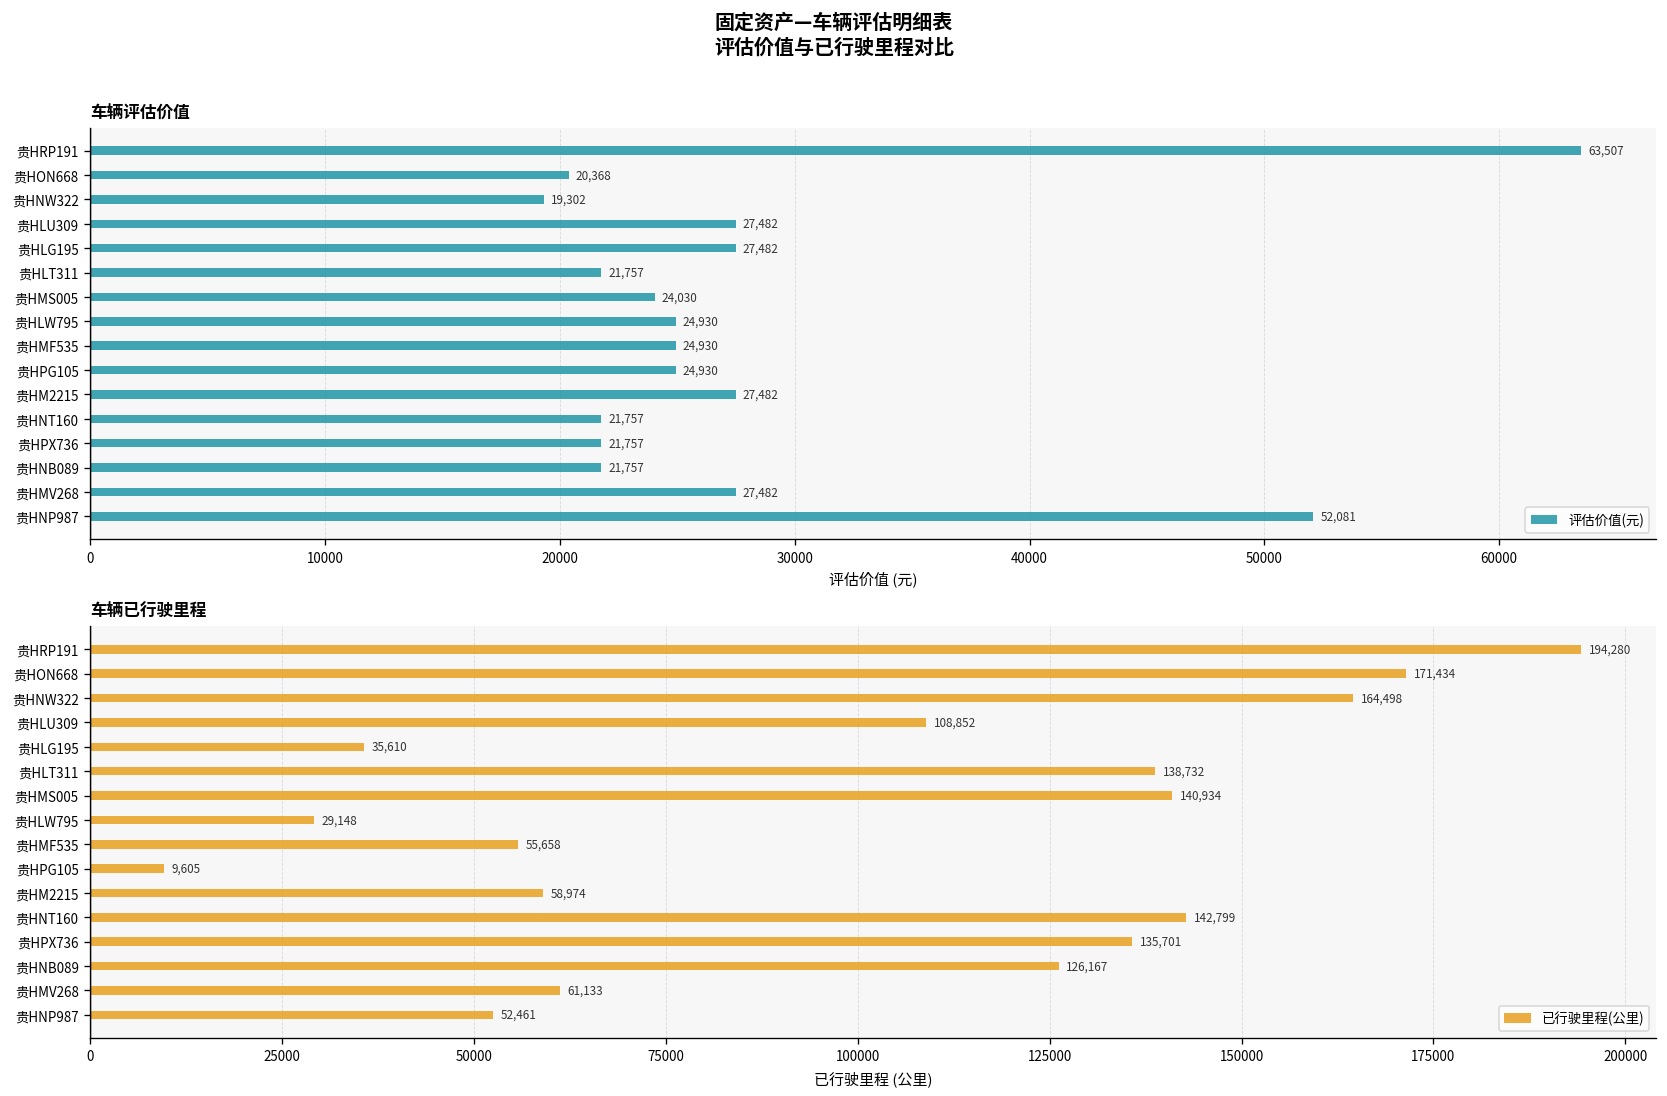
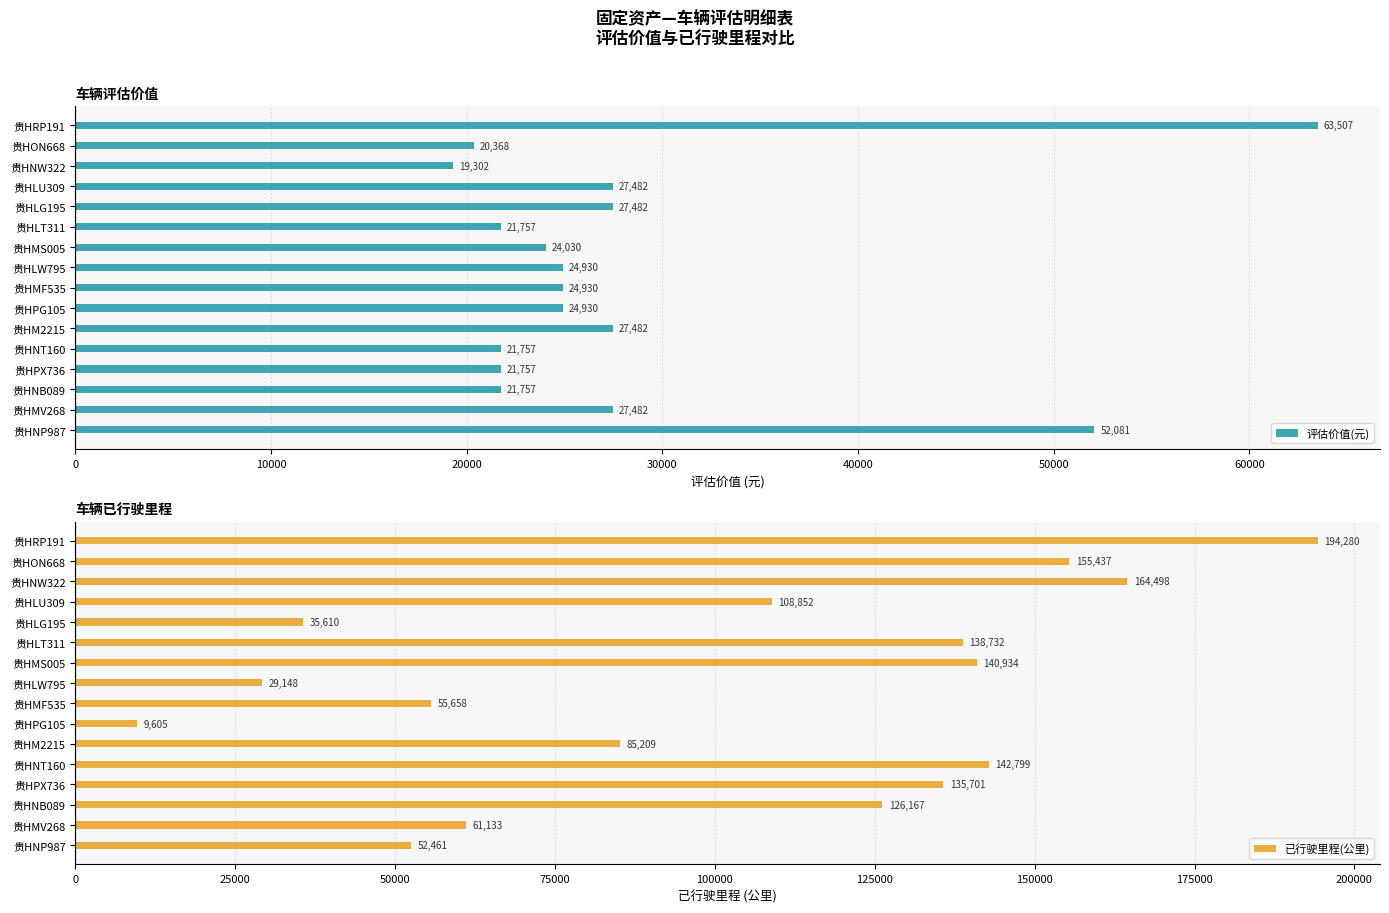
车辆已行驶里程, 贵HON668: 171,434 -> 155,437
车辆已行驶里程, 贵HM2215: 58,974 -> 85,209
